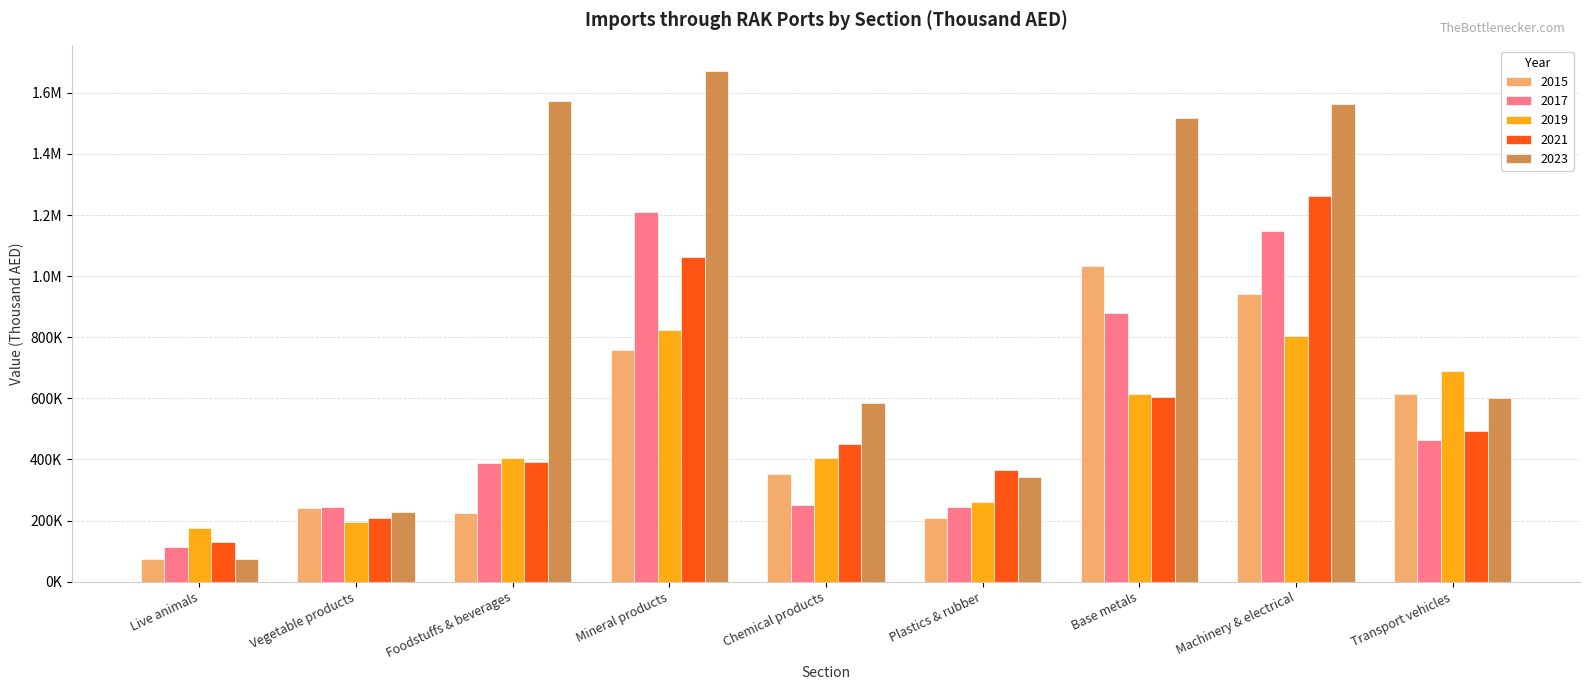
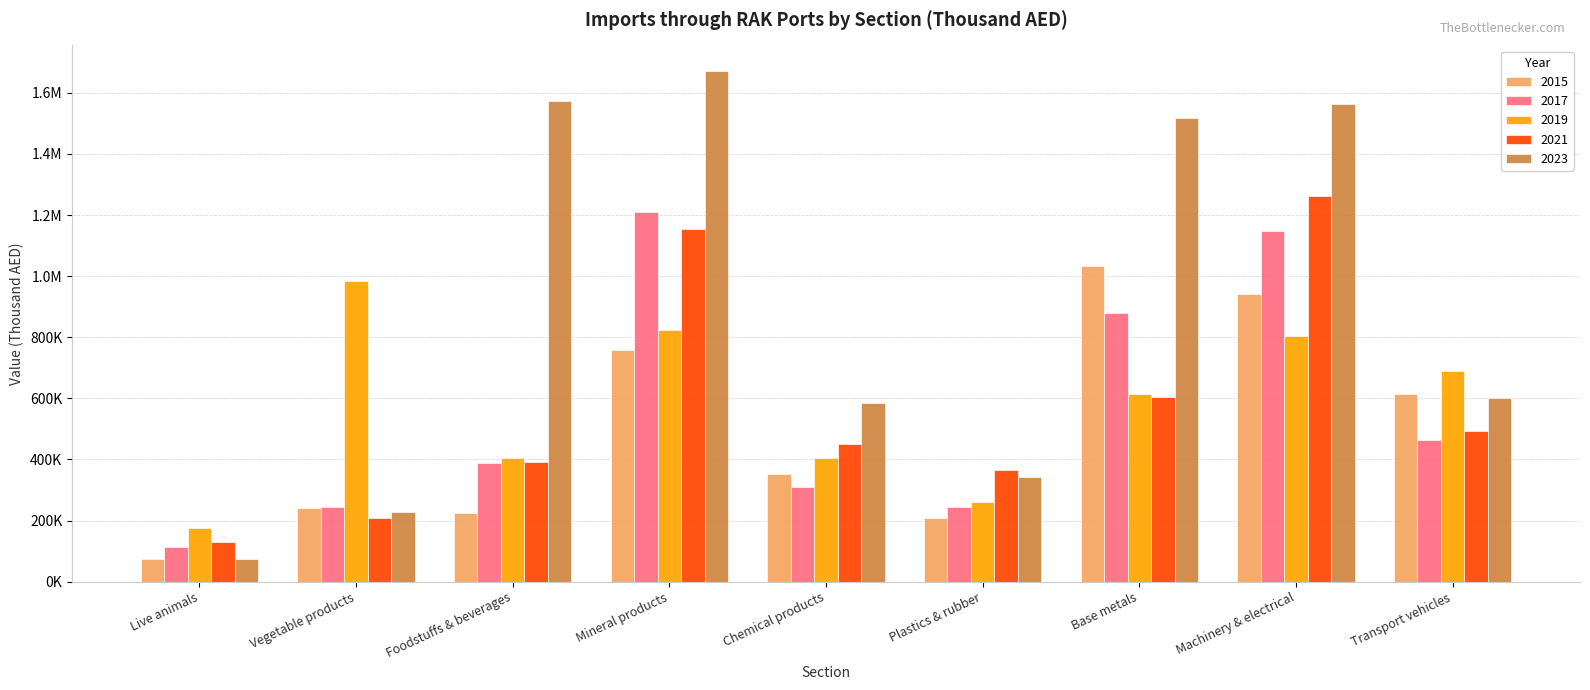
2019, Vegetable products: 200000 -> 990000
2021, Mineral products: 1060000 -> 1150000
2017, Chemical products: 250000 -> 310000
